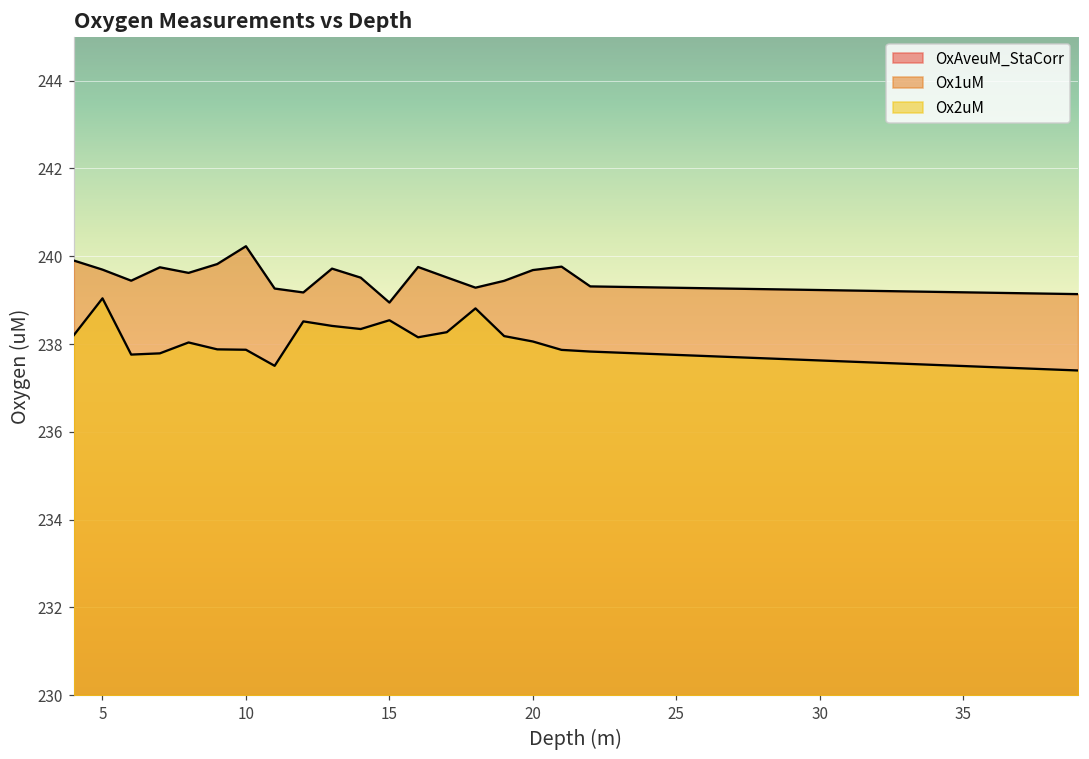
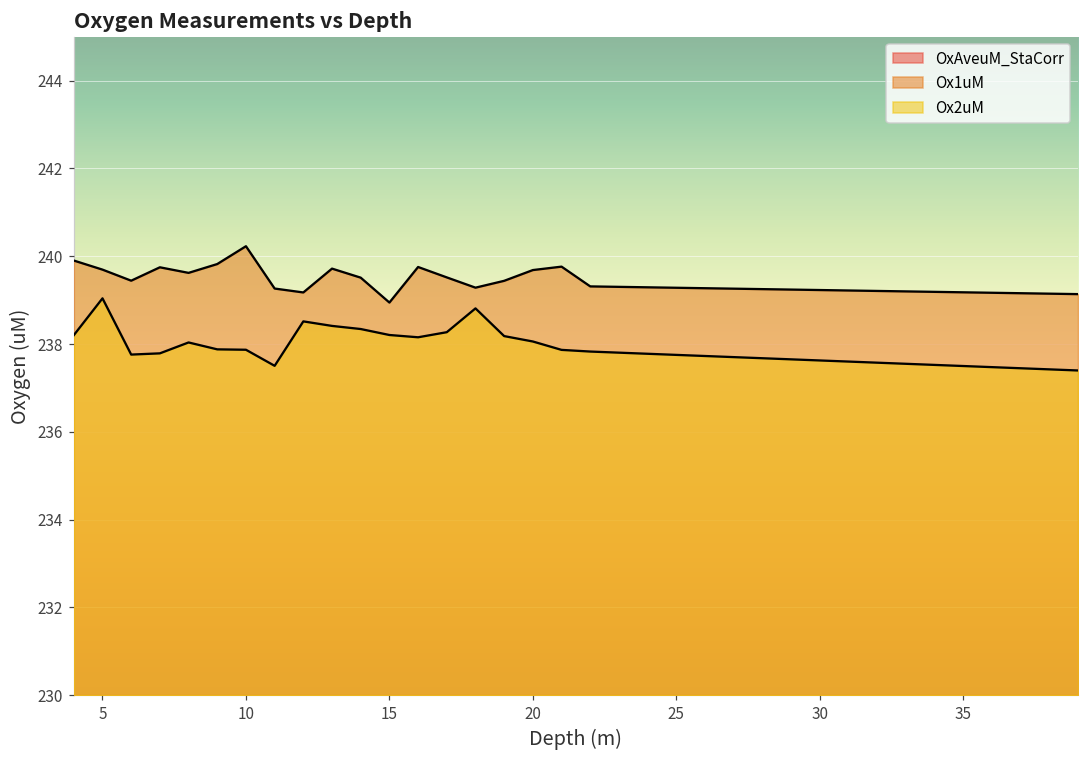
Ox2uM, 15: 238.5 -> 238.2
